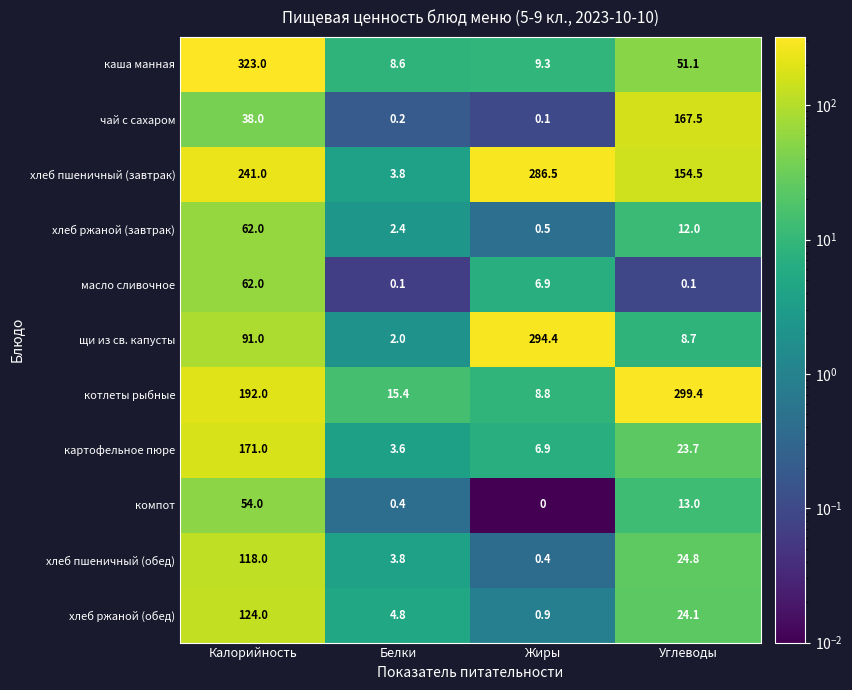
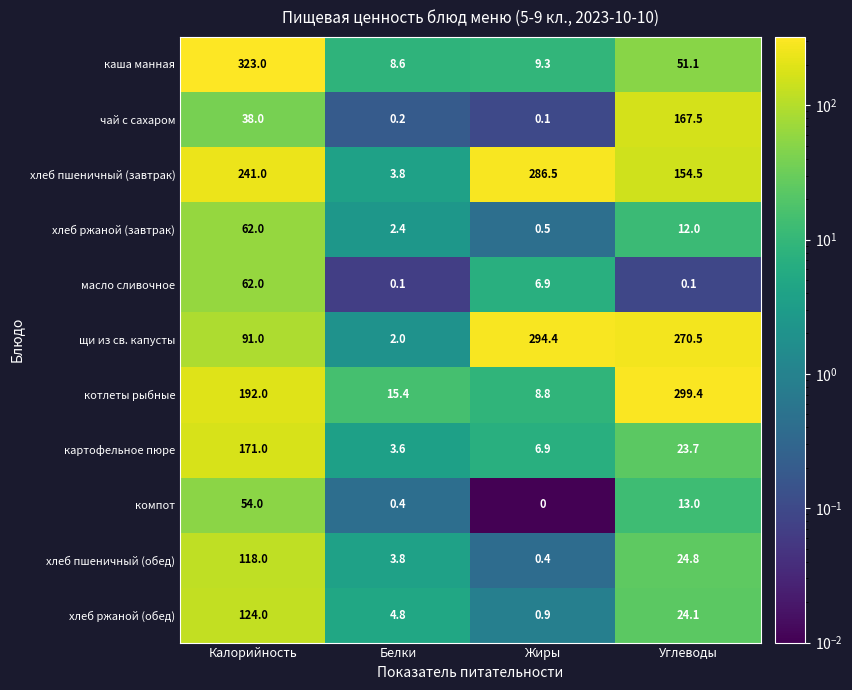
щи из св. капусты, Углеводы: 8.7 -> 270.5
